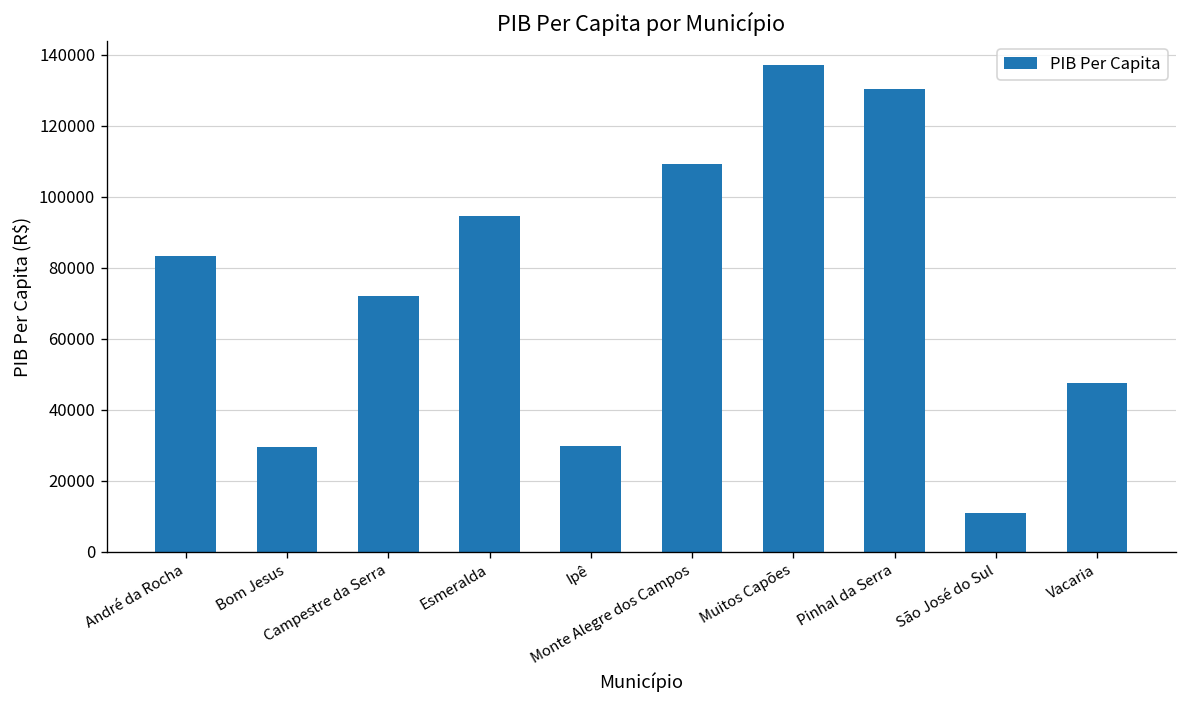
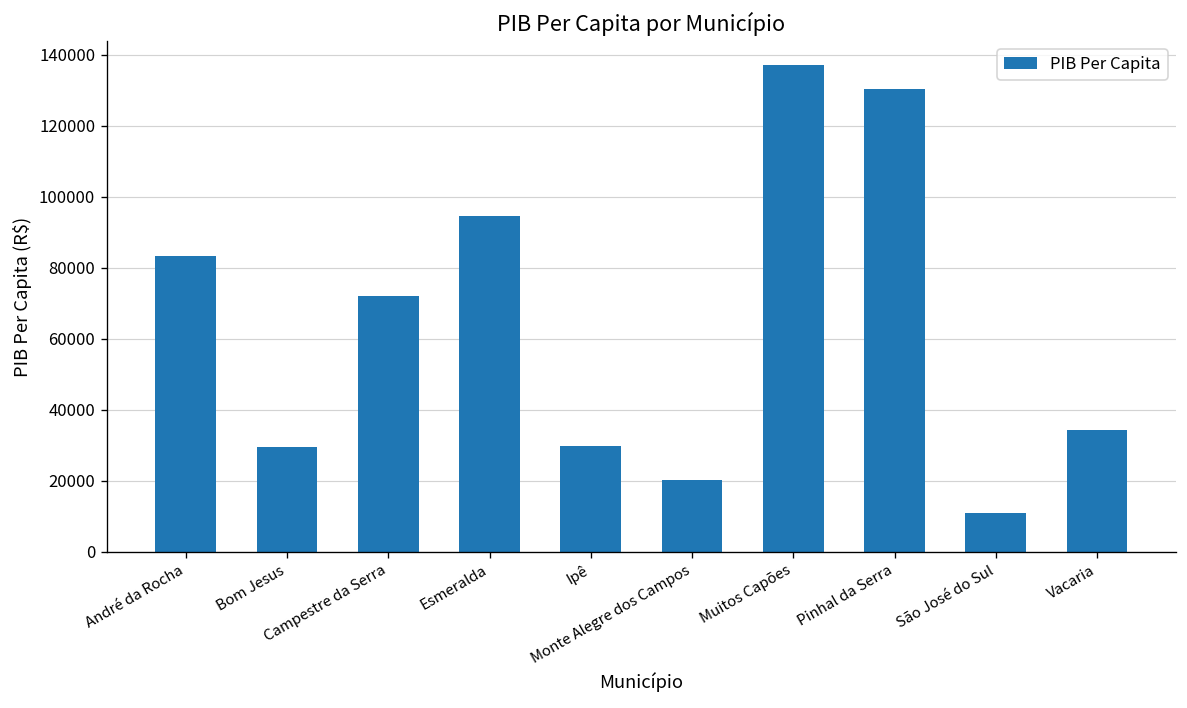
Monte Alegre dos Campos: 109000 -> 20000
Vacaria: 47000 -> 34000
